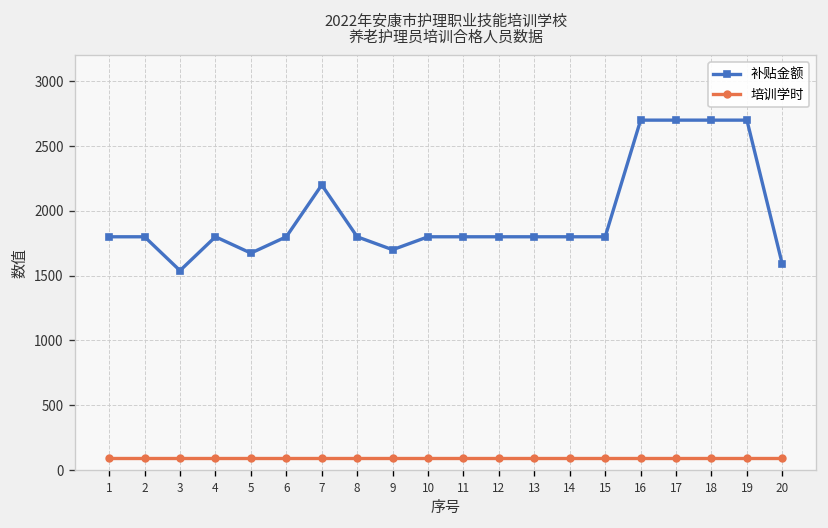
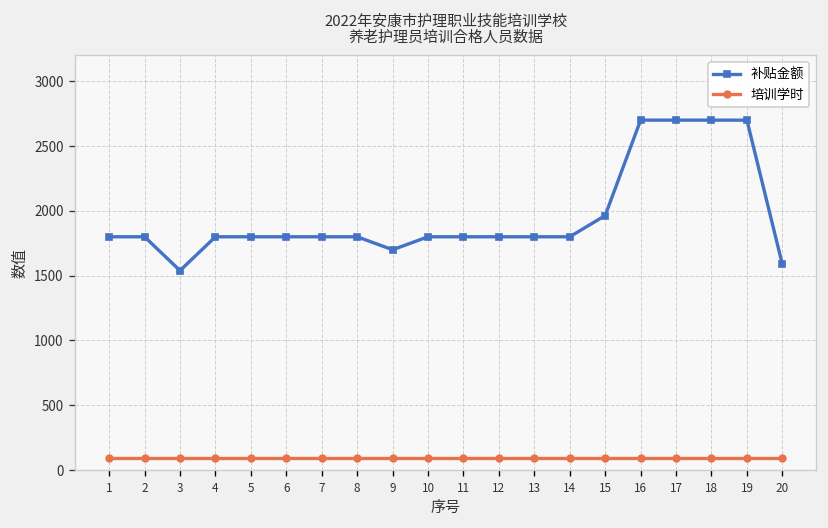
补贴金额, 5: 1670 -> 1800
补贴金额, 7: 2200 -> 1800
补贴金额, 15: 1800 -> 1960
